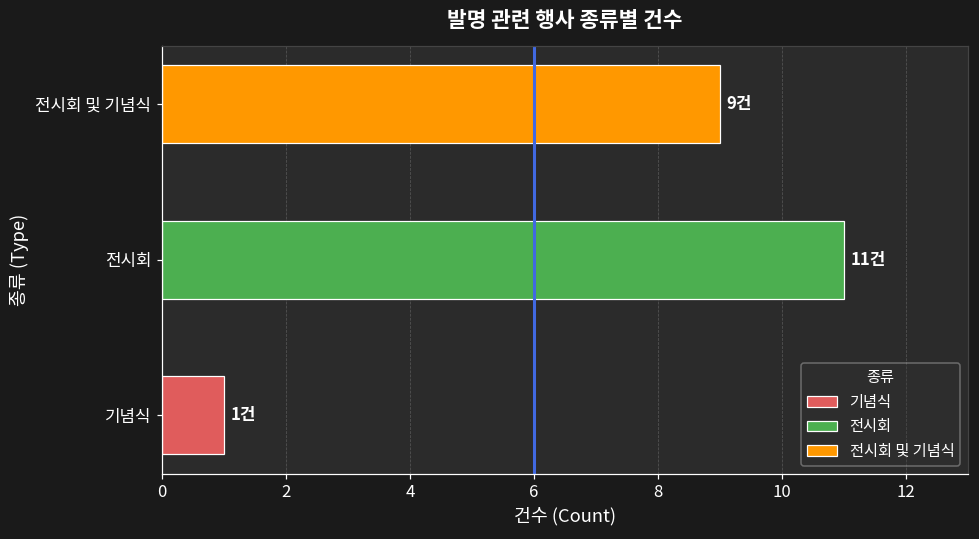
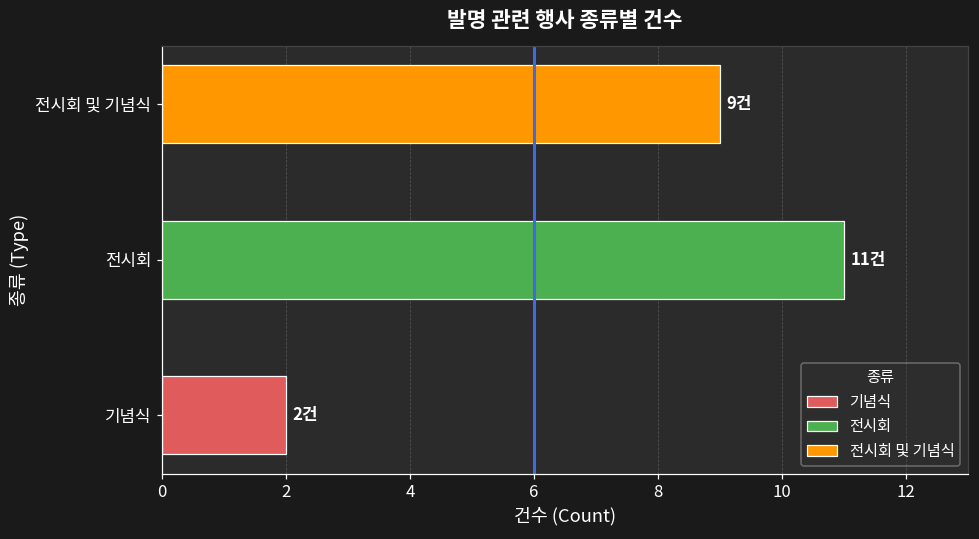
기념식: 1건 -> 2건
